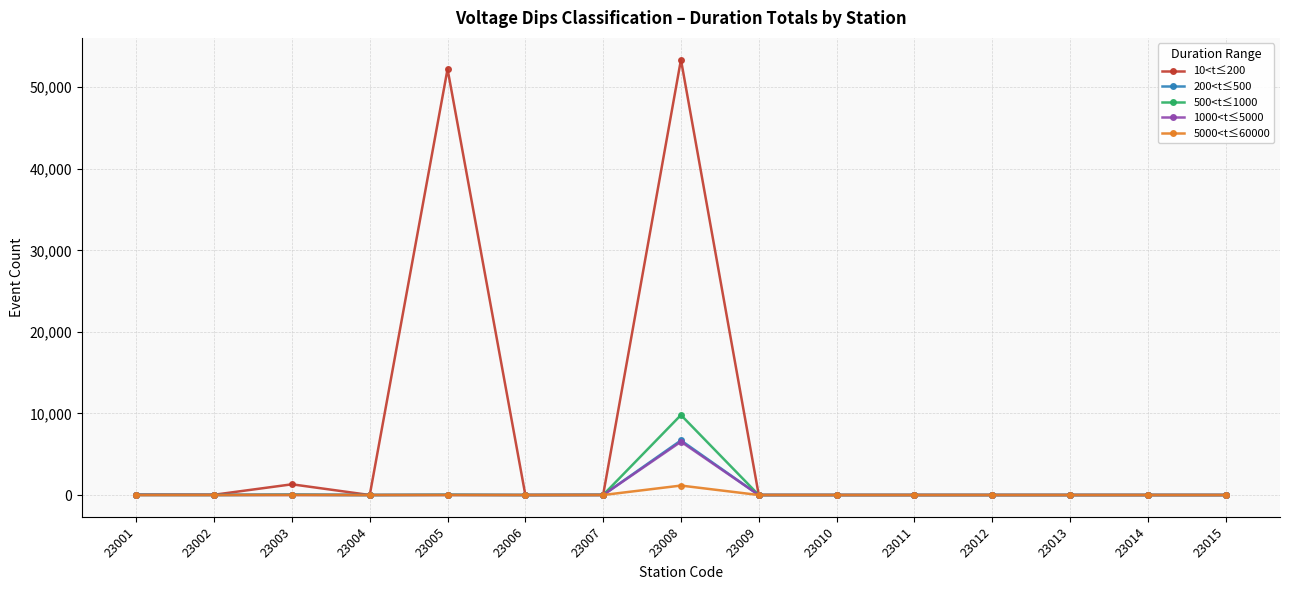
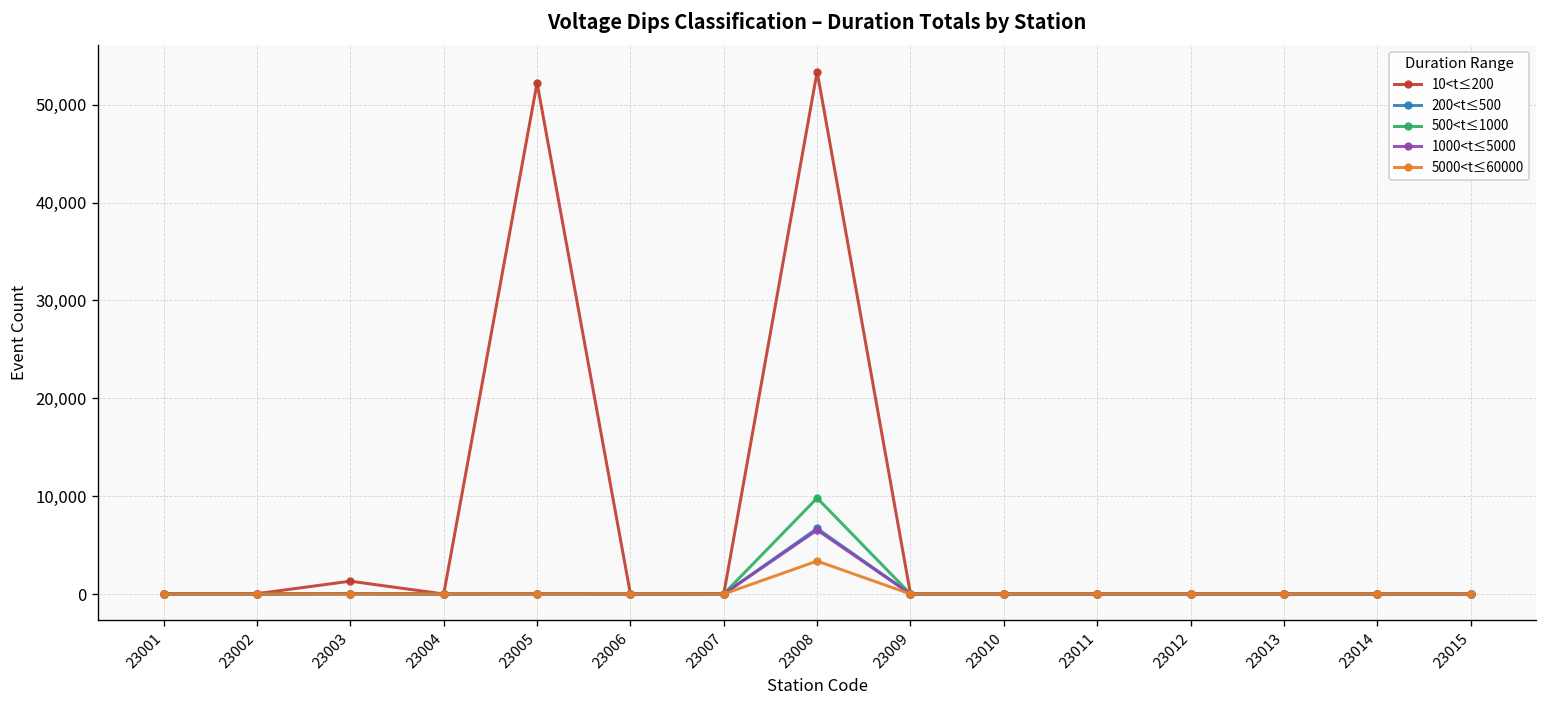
5000<t≤60000, 23008: 1,000 -> 3,000
